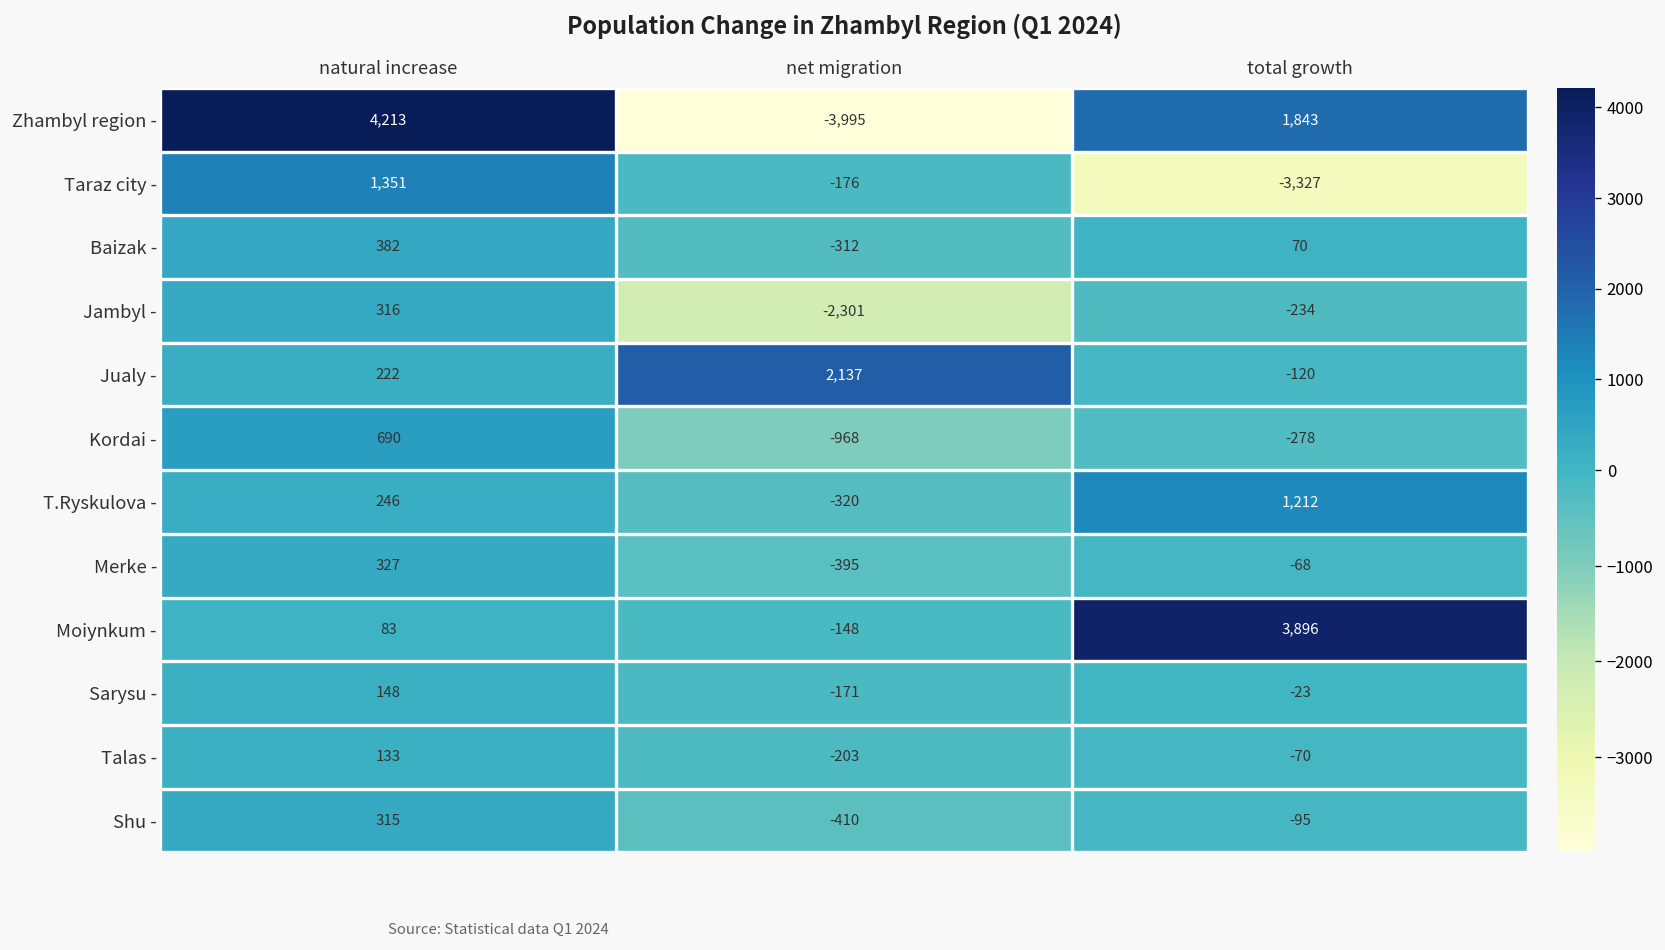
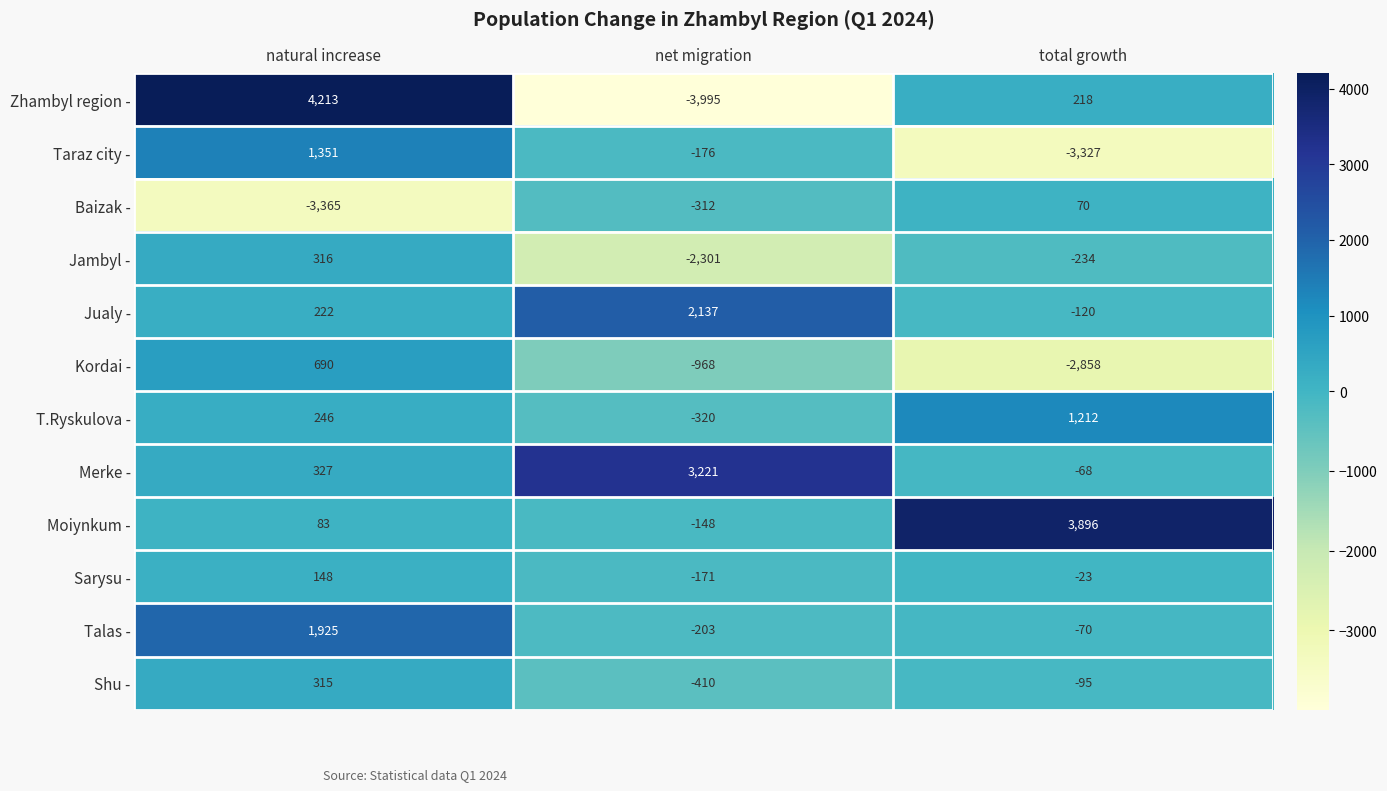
Zhambyl region -, total growth: 1,843 -> 218
Baizak -, natural increase: 382 -> -3,365
Kordai -, total growth: -278 -> -2,858
Merke -, net migration: -395 -> 3,221
Talas -, natural increase: 133 -> 1,925
